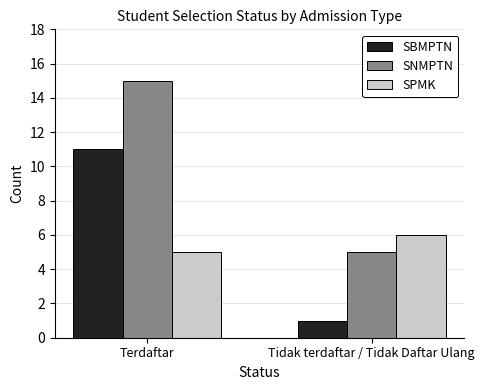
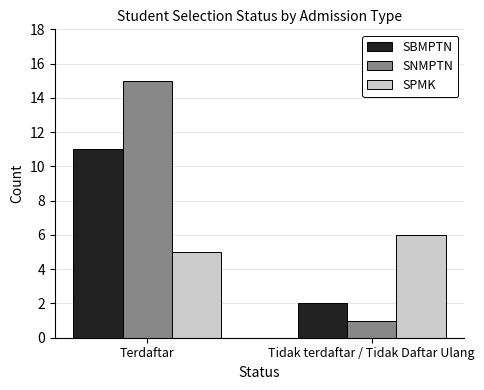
SBMPTN, Tidak terdaftar / Tidak Daftar Ulang: 1 -> 2
SNMPTN, Tidak terdaftar / Tidak Daftar Ulang: 5 -> 1
